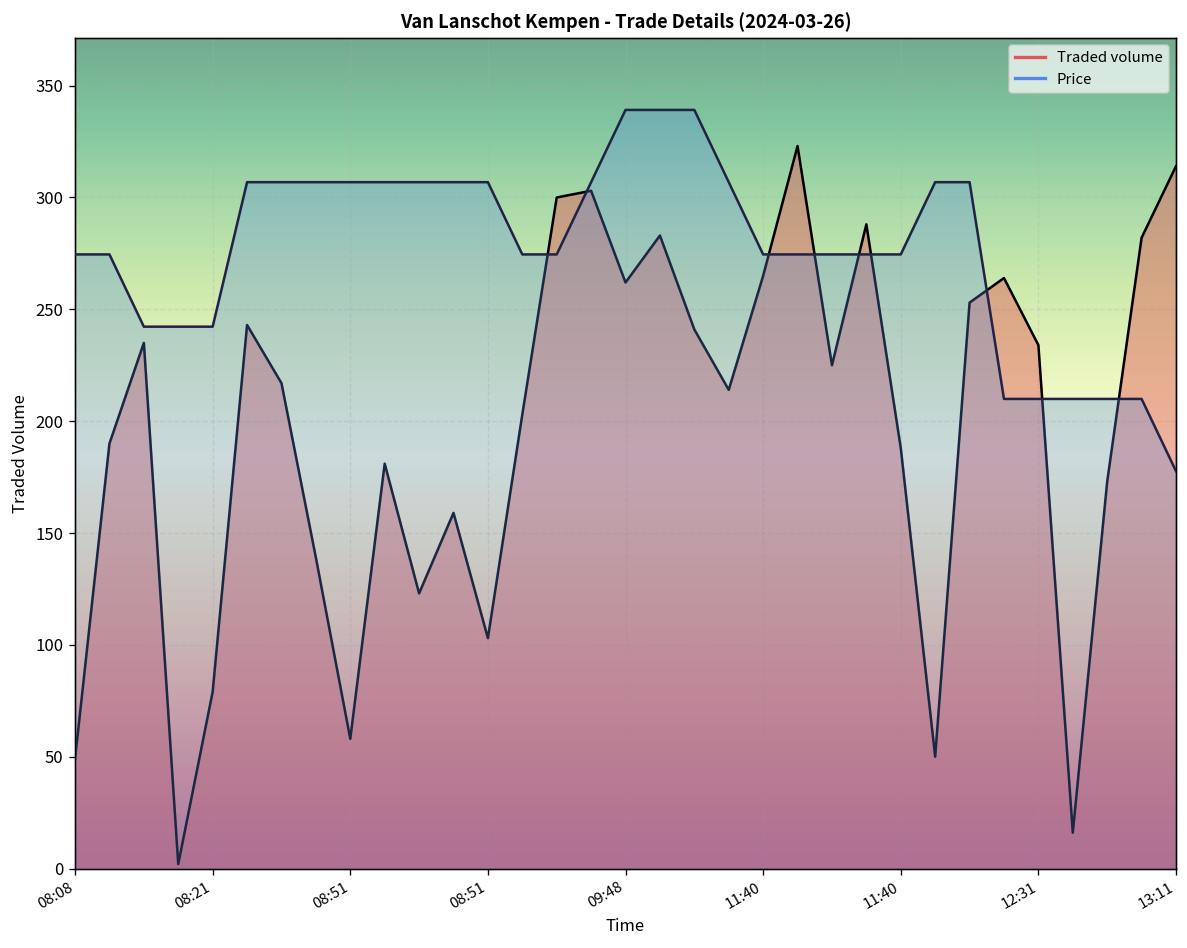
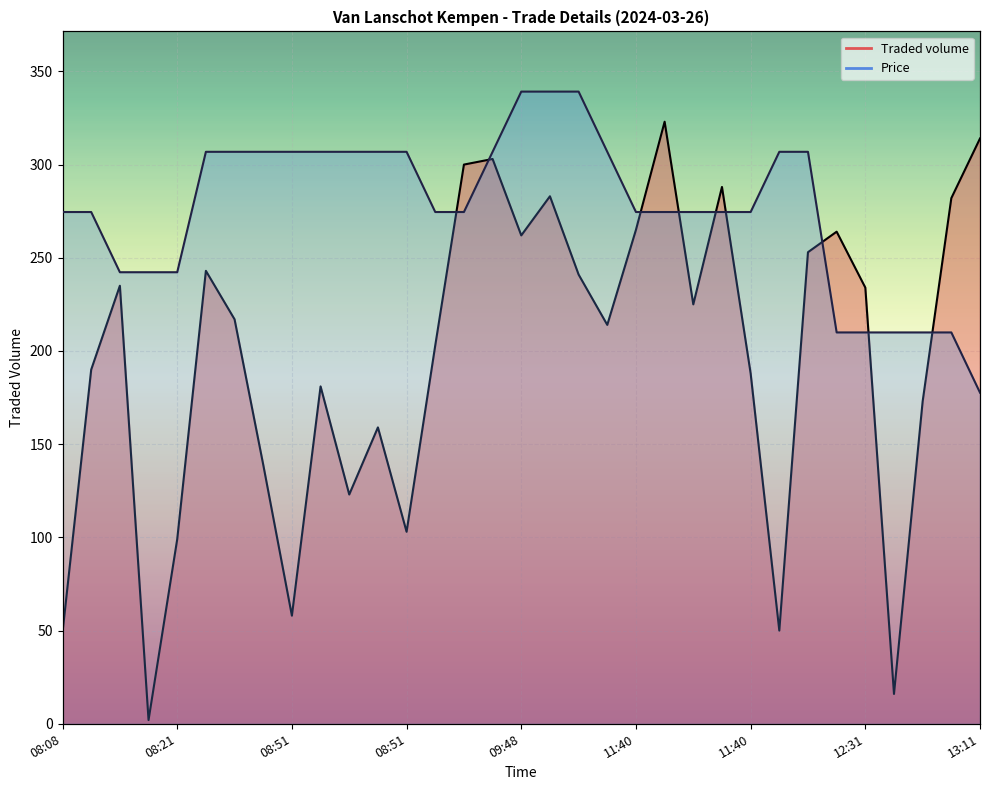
Traded volume, 08:21: 79 -> 99
